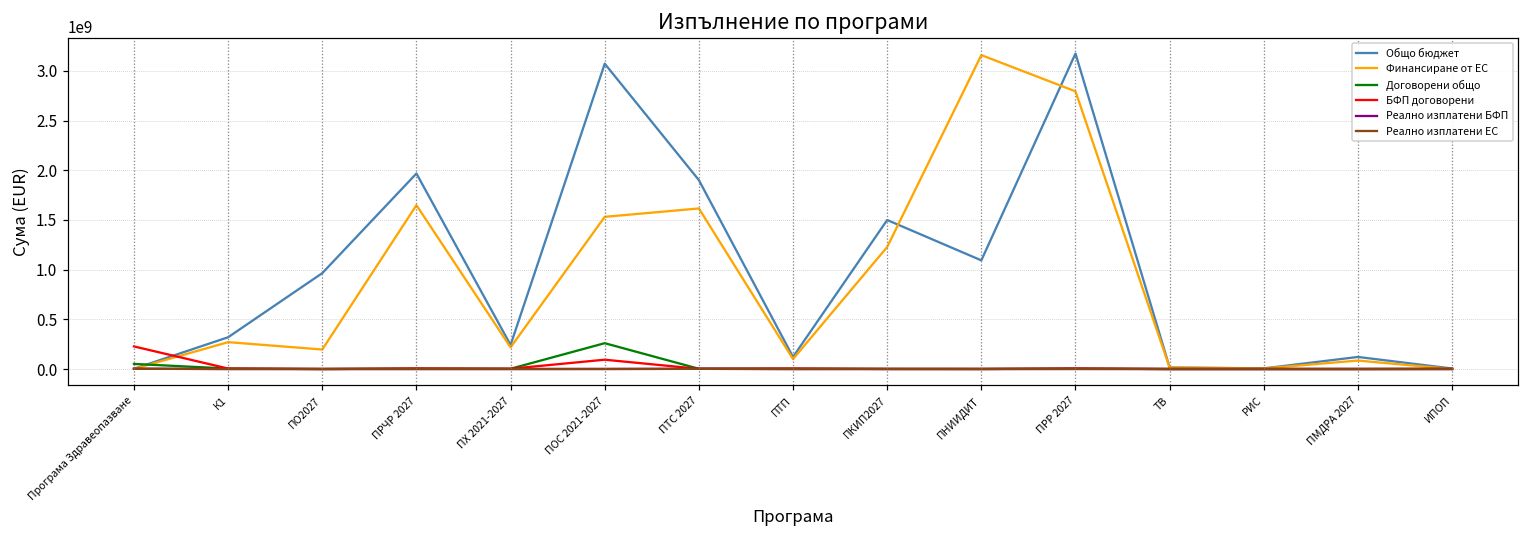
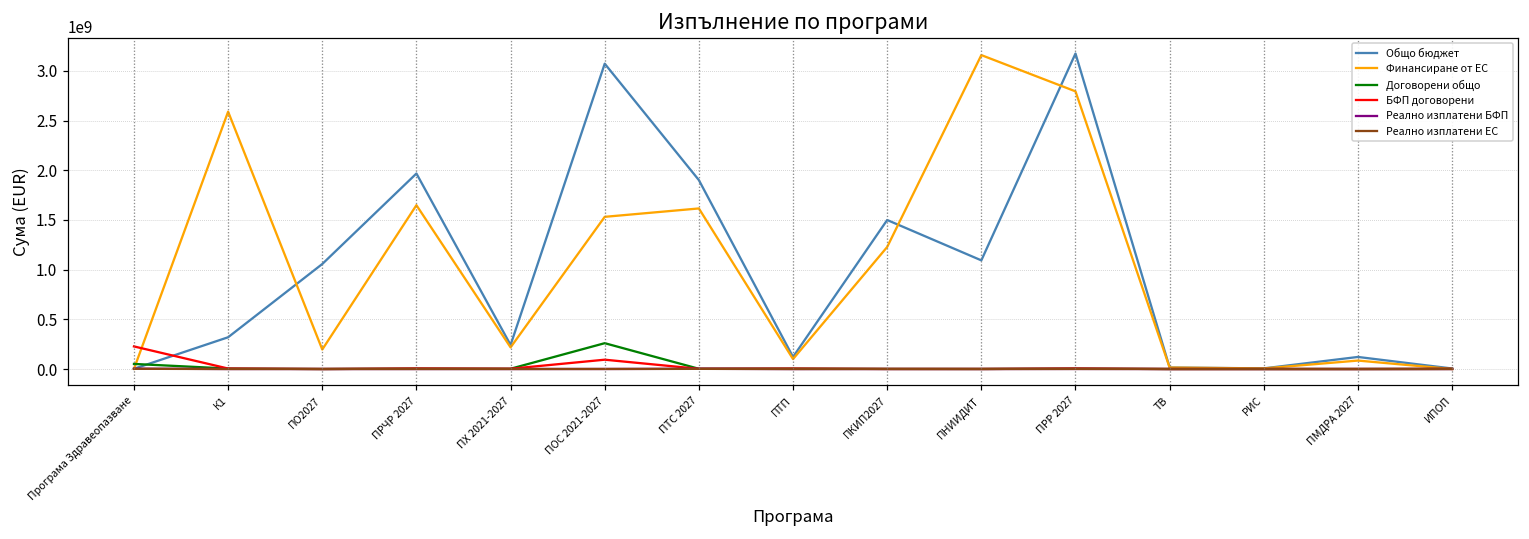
Финансиране от ЕС, К1: 300000000 -> 2600000000
Общо бюджет, ПО2027: 1000000000 -> 1100000000
